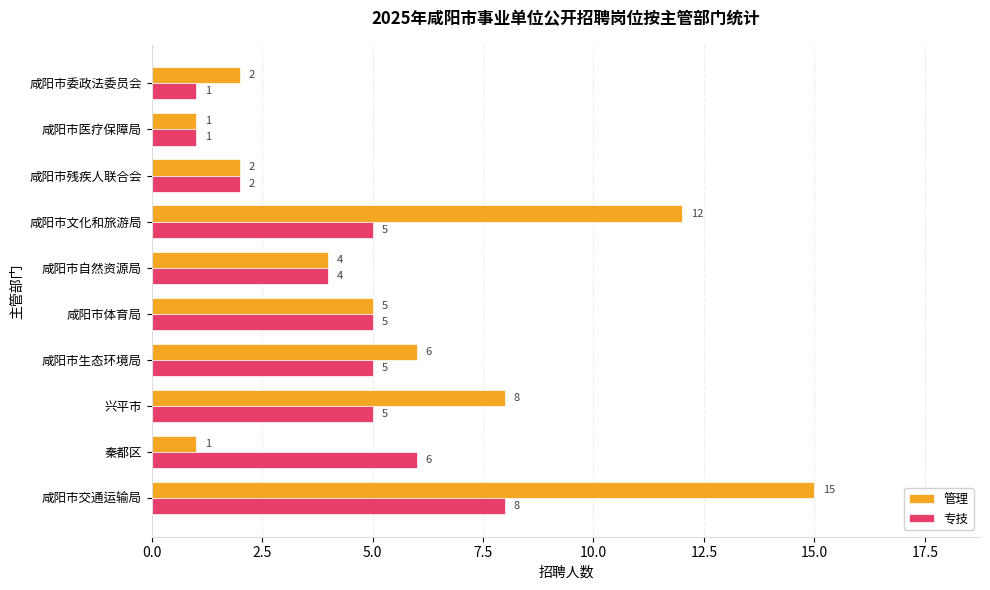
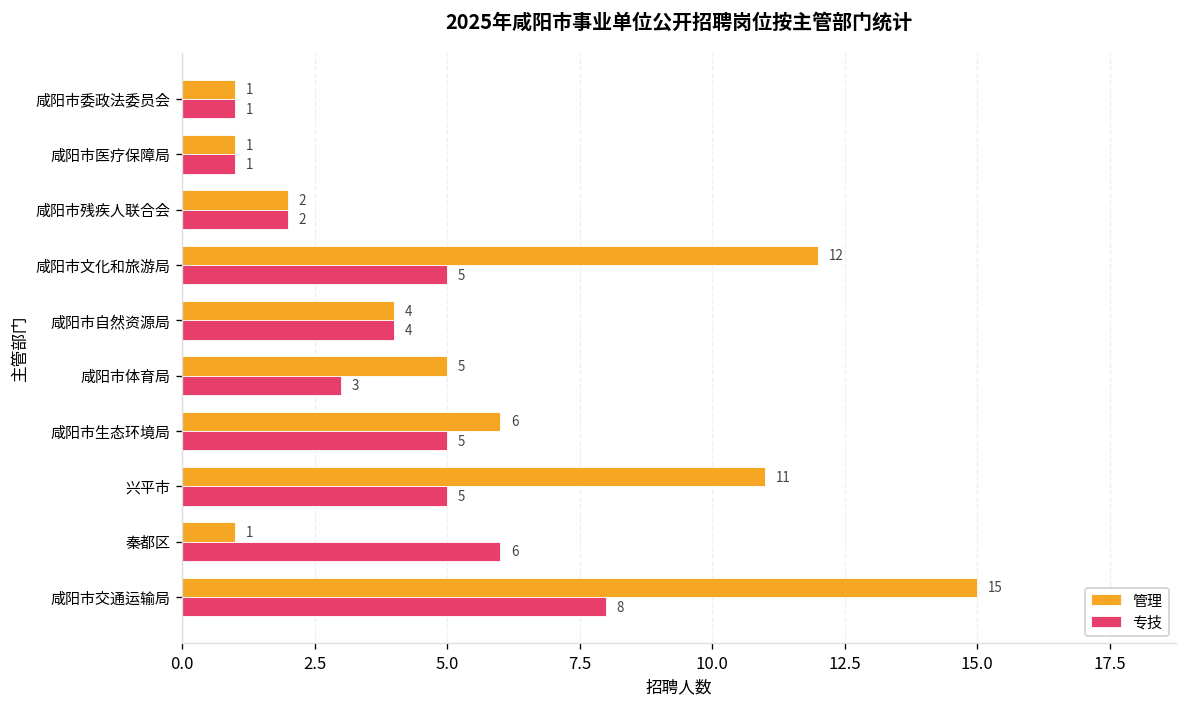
管理, 咸阳市委政法委员会: 2 -> 1
专技, 咸阳市体育局: 5 -> 3
管理, 兴平市: 8 -> 11
